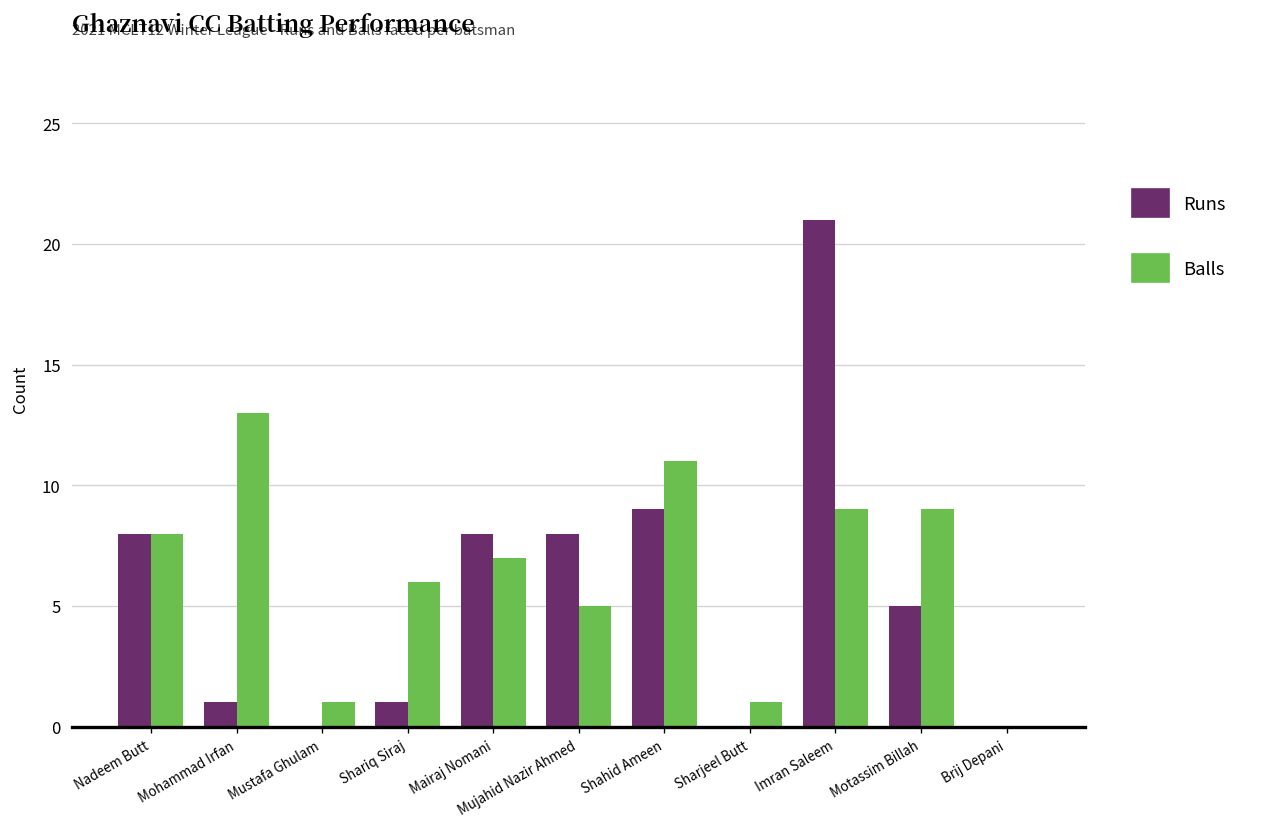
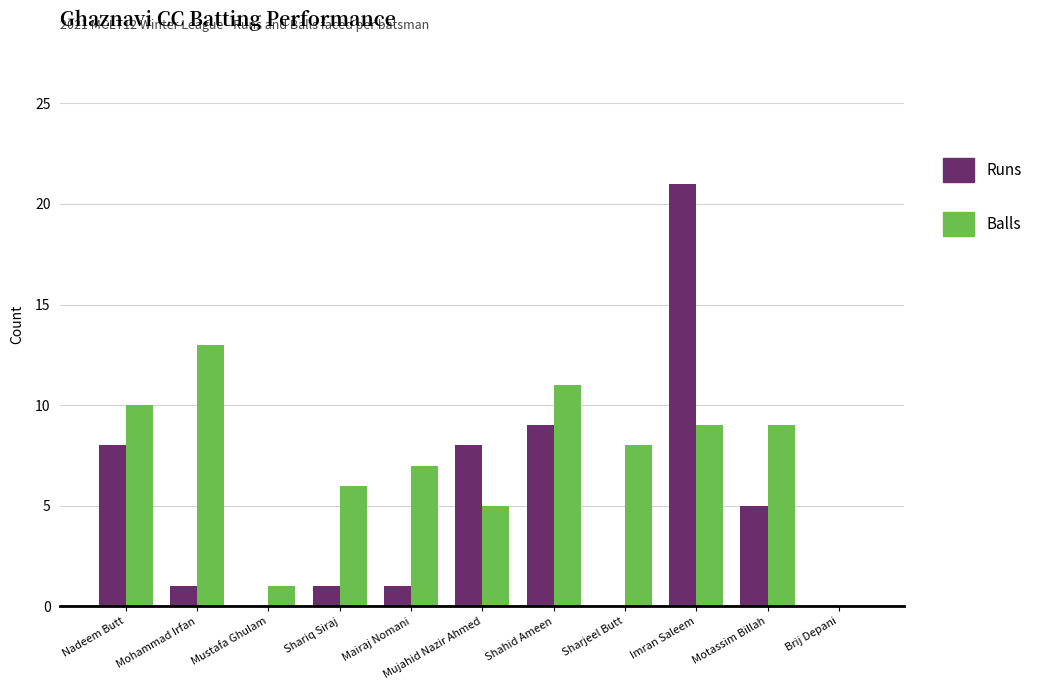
Balls, Nadeem Butt: 8 -> 10
Runs, Mairaj Nomani: 8 -> 1
Balls, Sharjeel Butt: 1 -> 8
